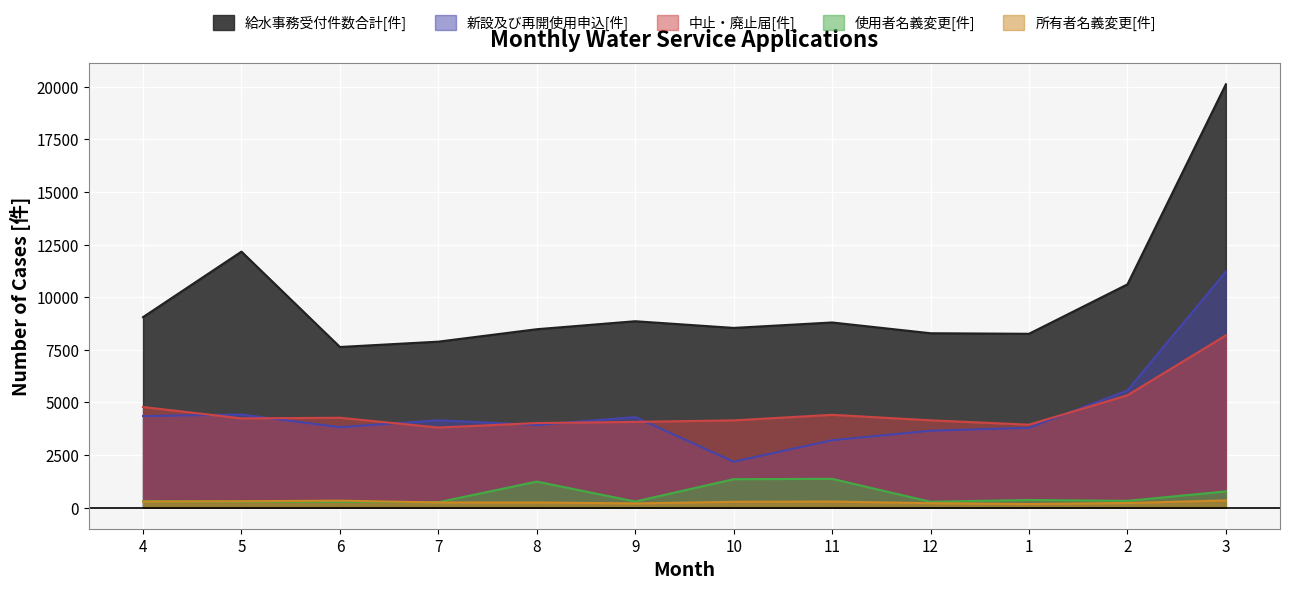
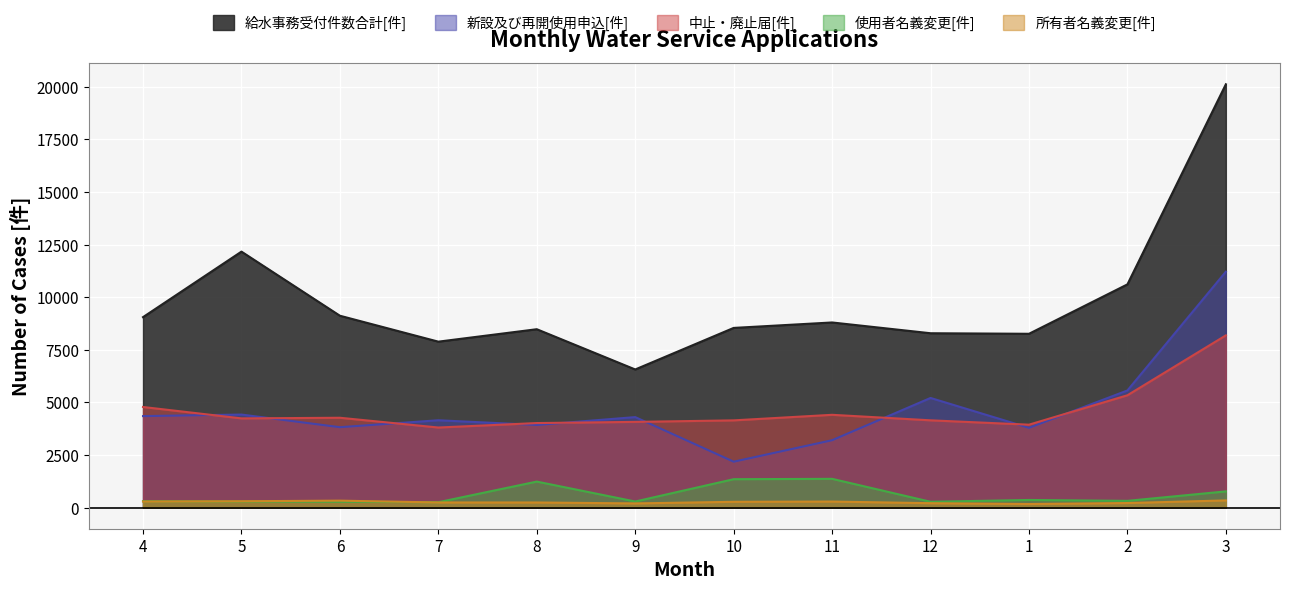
給水事務受付件数合計[件], 6: 7600 -> 9100
給水事務受付件数合計[件], 9: 8900 -> 6600
新設及び再開使用申込[件], 12: 3700 -> 5200
